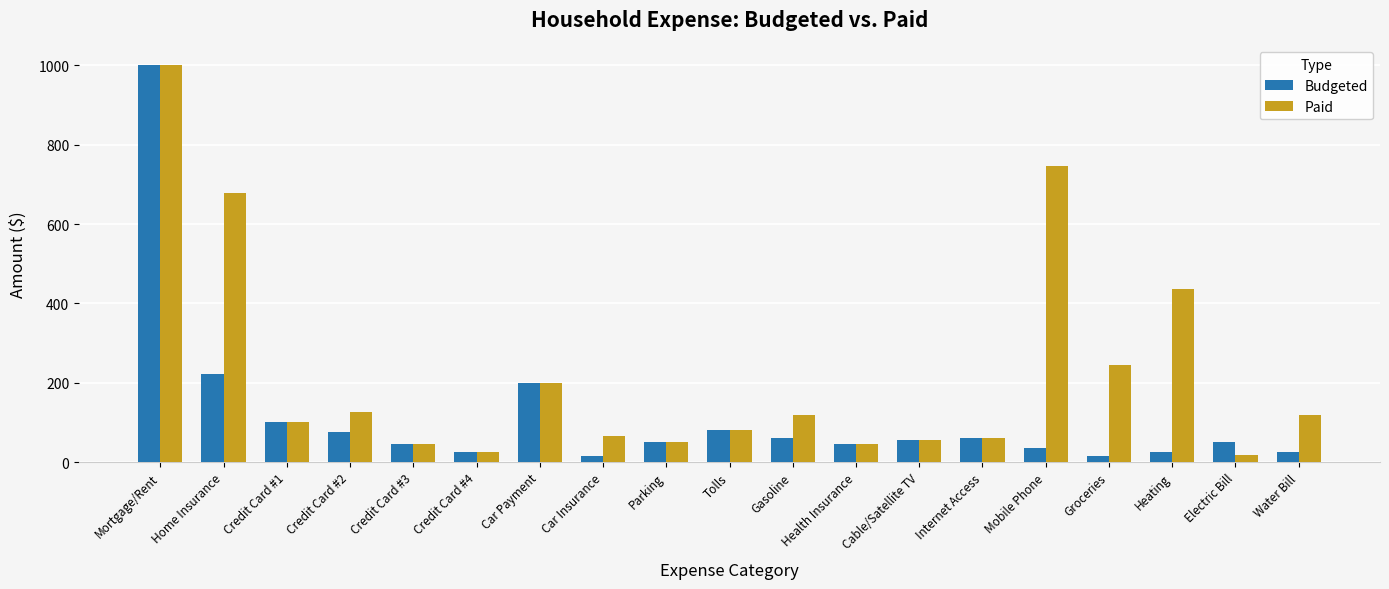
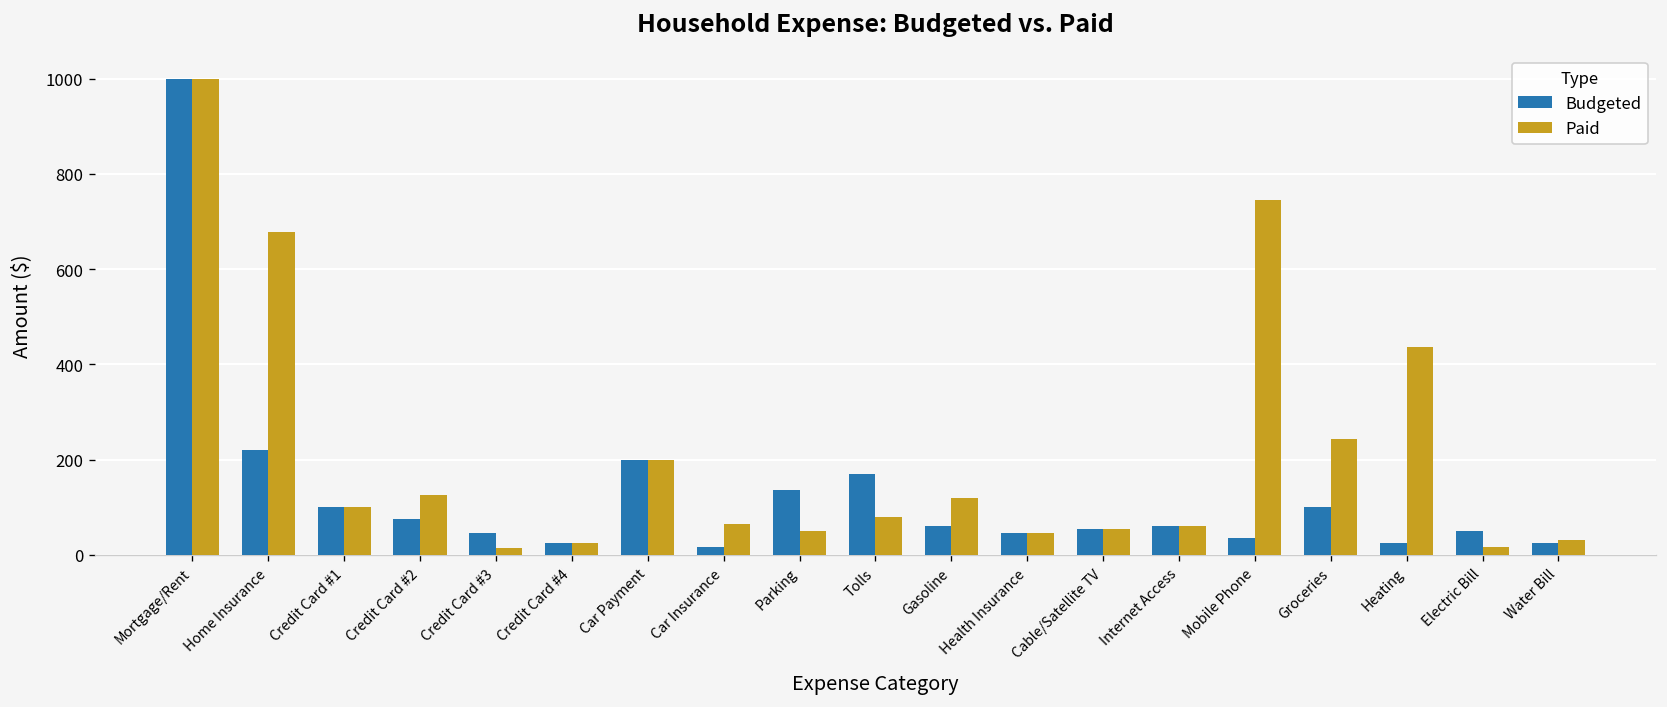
Paid, Credit Card #3: 50 -> 10
Budgeted, Parking: 50 -> 140
Budgeted, Tolls: 80 -> 170
Budgeted, Groceries: 20 -> 100
Paid, Water Bill: 120 -> 30
